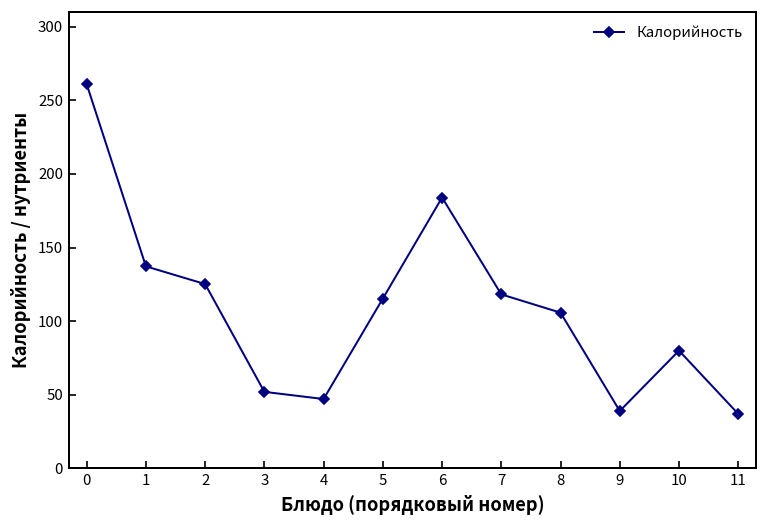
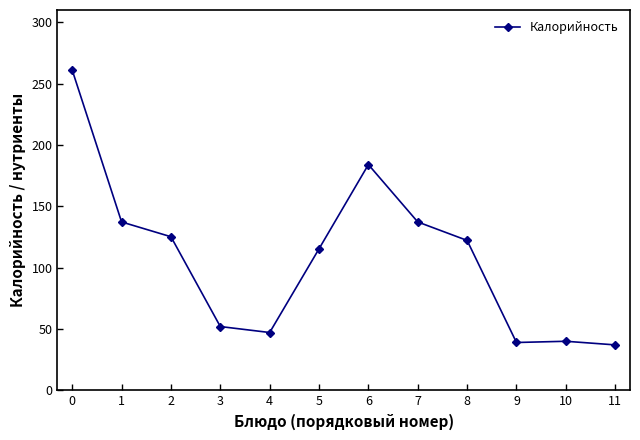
7: 118 -> 137
8: 106 -> 122
10: 80 -> 40
